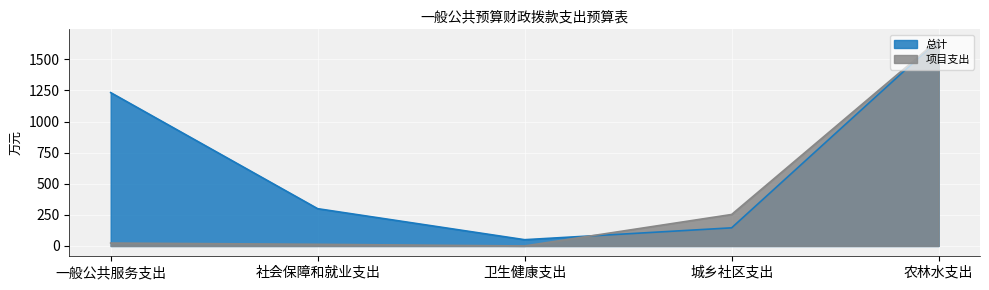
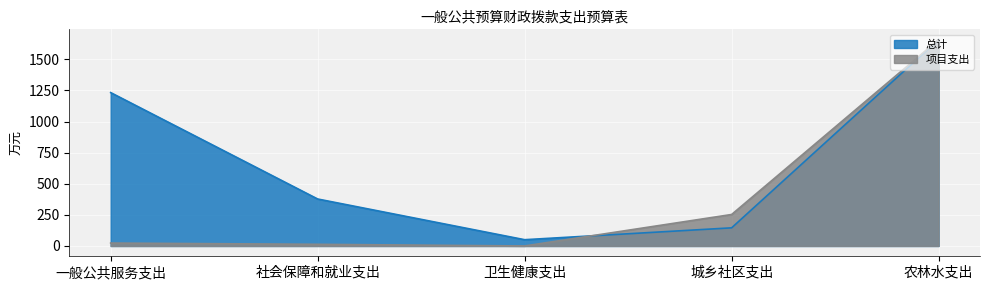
总计, 社会保障和就业支出: 300 -> 380
